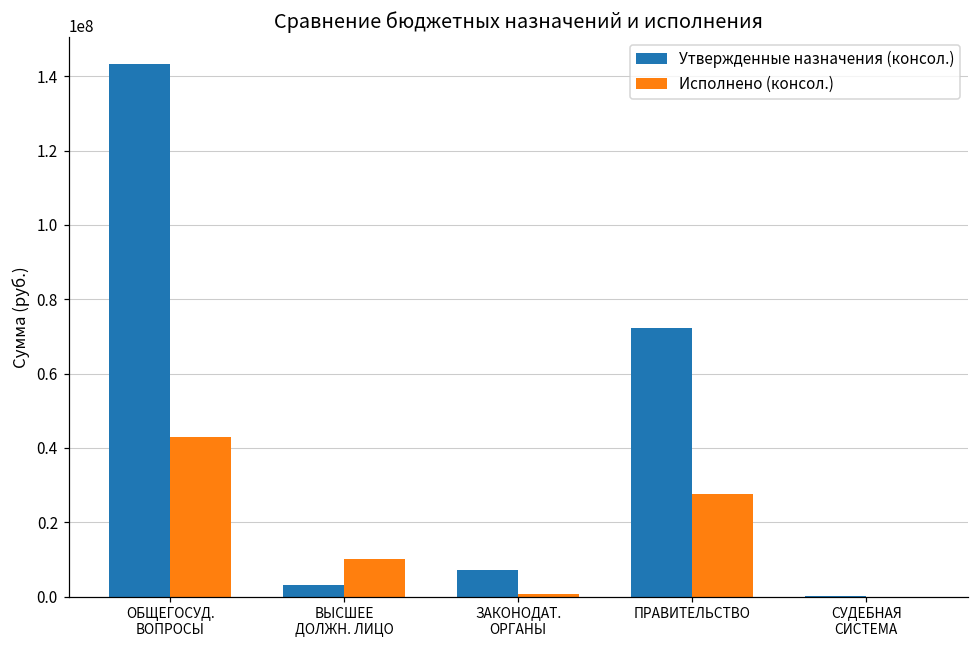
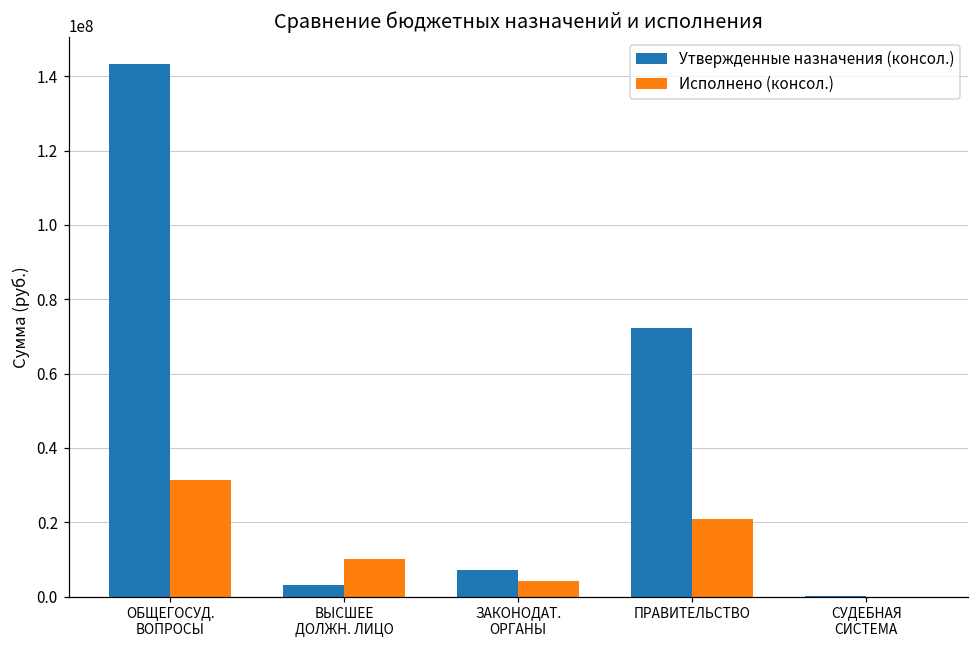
Исполнено (консол.), ОБЩЕГОСУД. ВОПРОСЫ: 43000000 -> 31000000
Исполнено (консол.), ЗАКОНОДАТ. ОРГАНЫ: 1000000 -> 4000000
Исполнено (консол.), ПРАВИТЕЛЬСТВО: 28000000 -> 21000000
